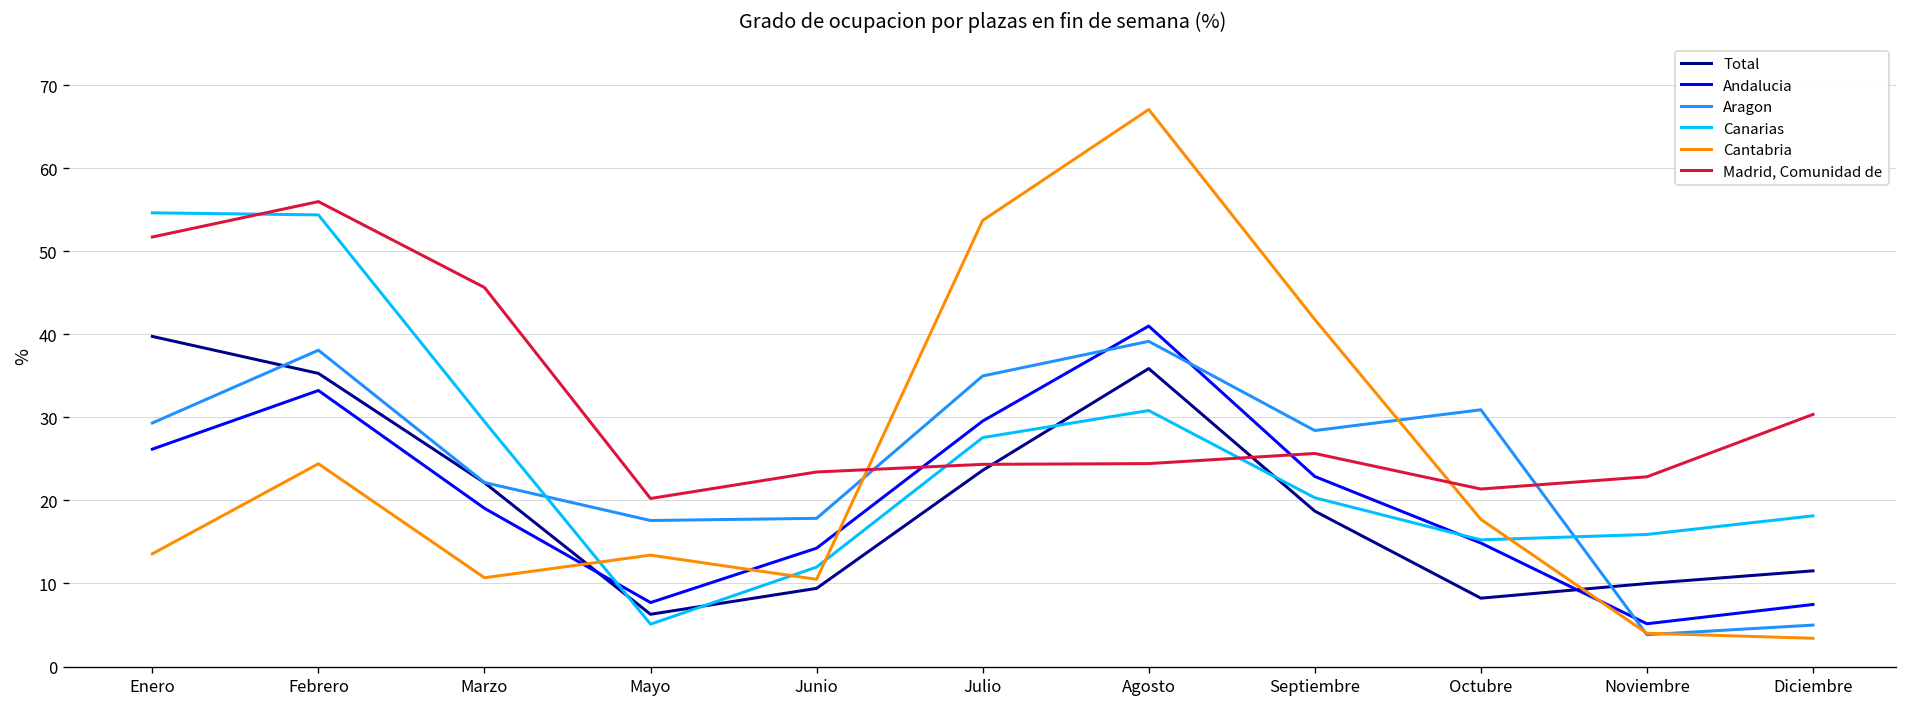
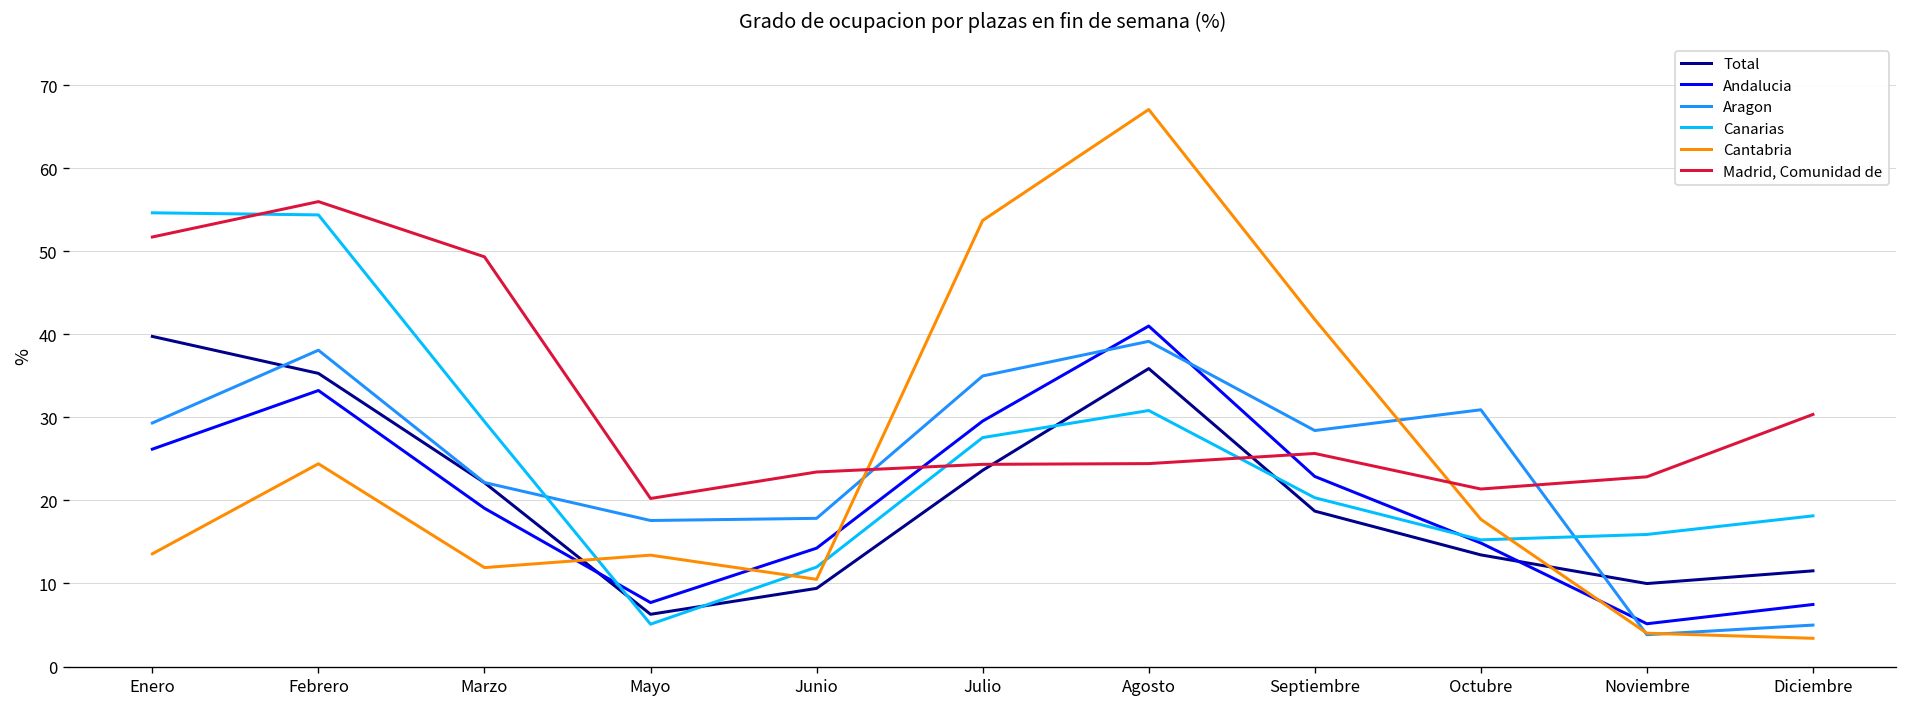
Cantabria, Marzo: 11 -> 12
Madrid, Comunidad de, Marzo: 46 -> 49
Total, Octubre: 8 -> 13
